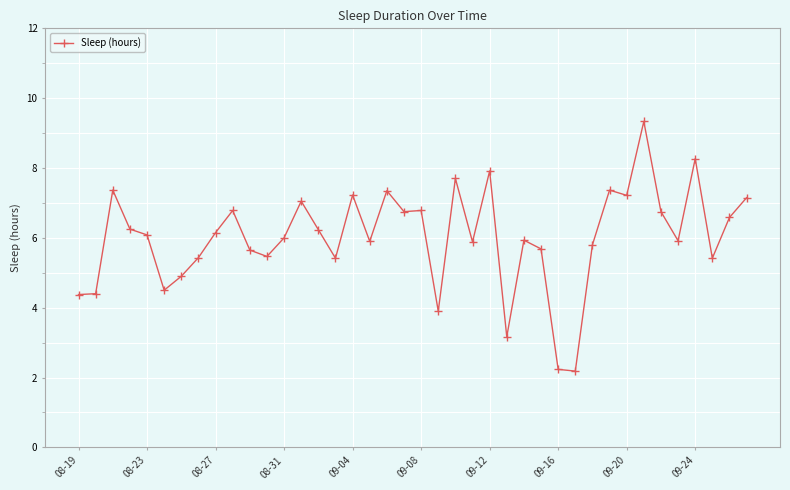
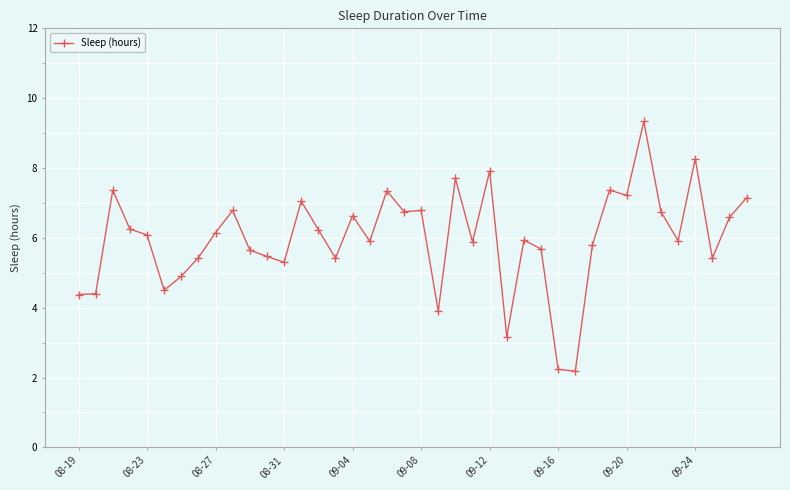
08-31: 6.0 -> 5.3
09-04: 7.2 -> 6.6
